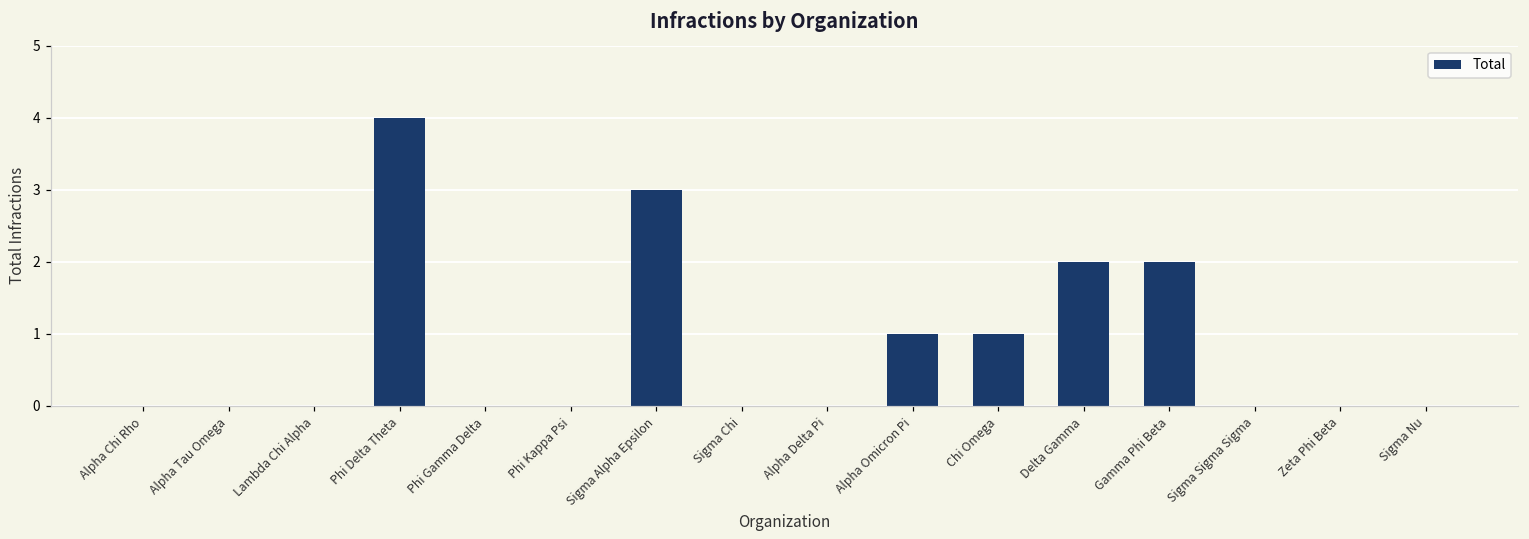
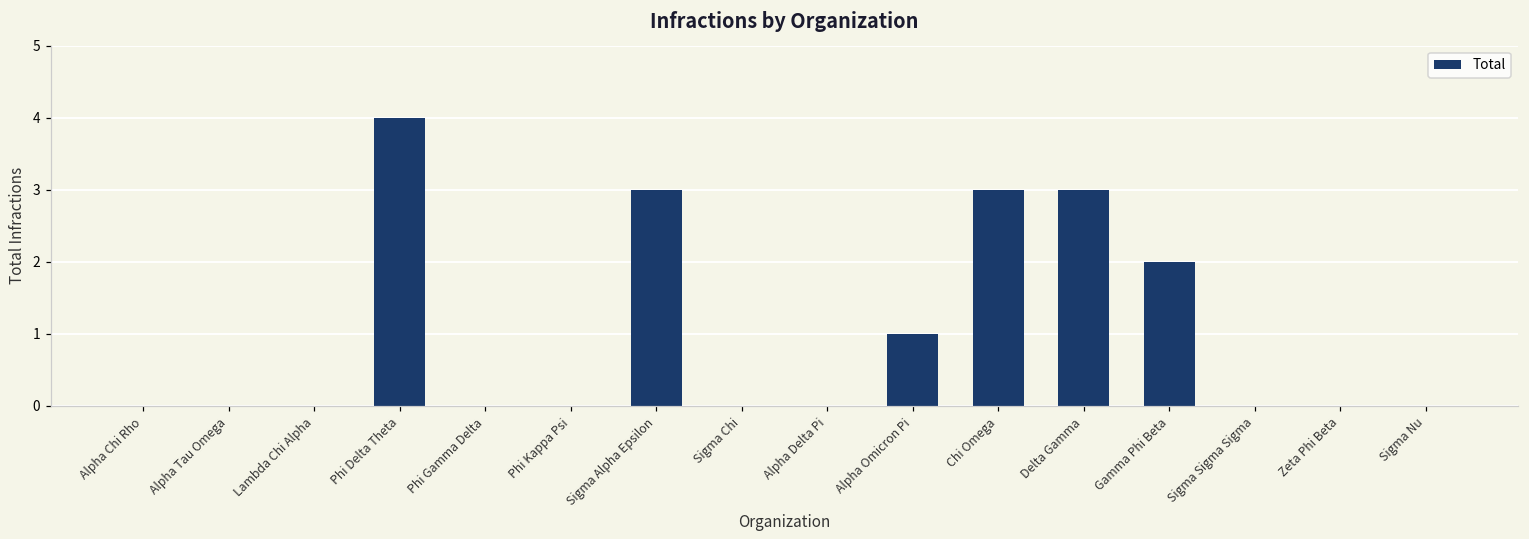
Chi Omega: 1 -> 3
Delta Gamma: 2 -> 3
